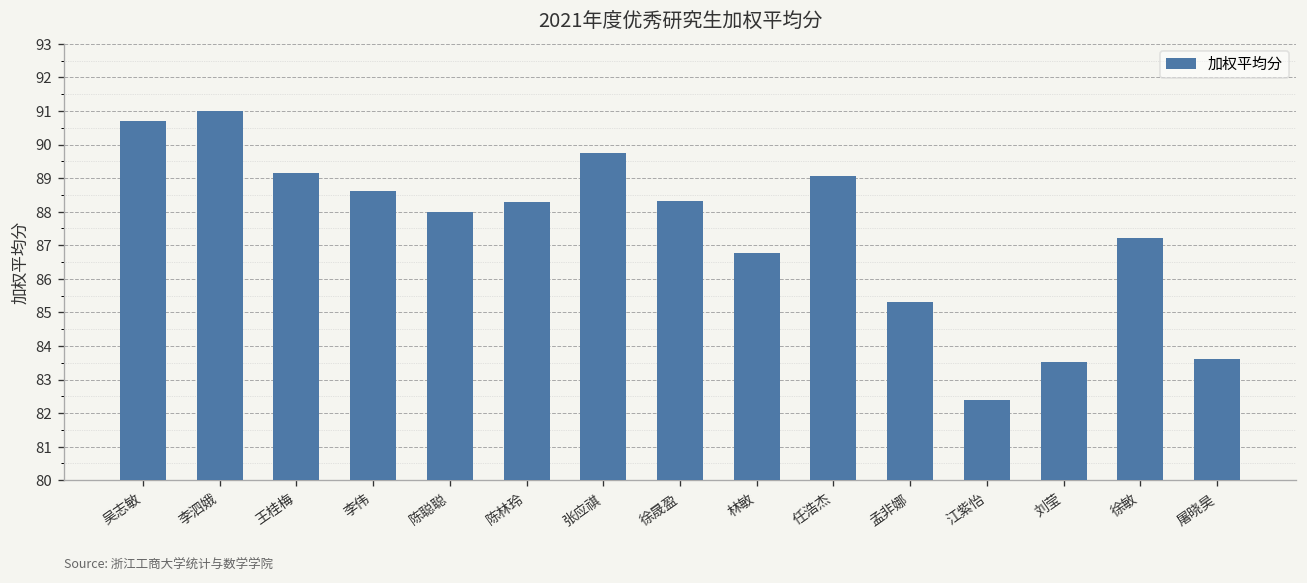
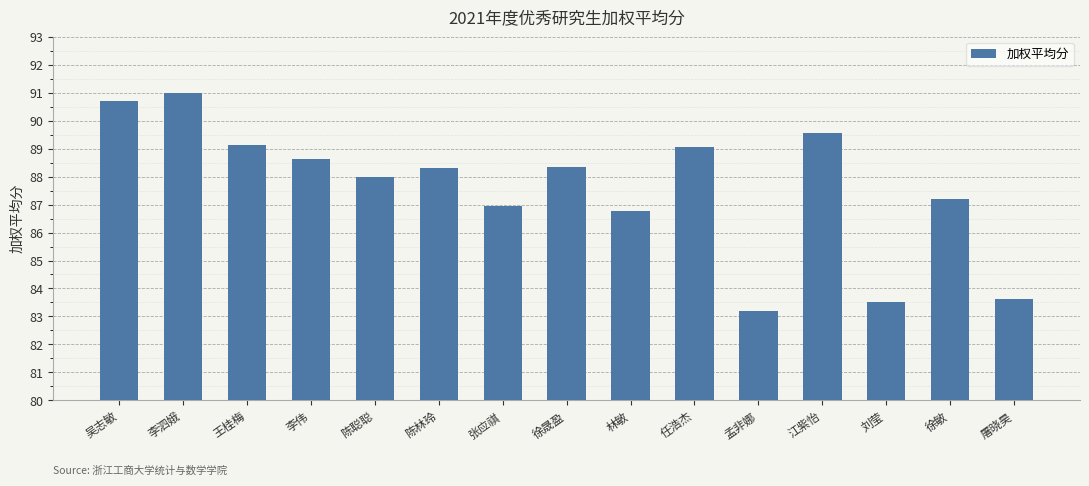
张应祺: 89.8 -> 86.9
孟非娜: 85.3 -> 83.2
江紫怡: 82.4 -> 89.6
